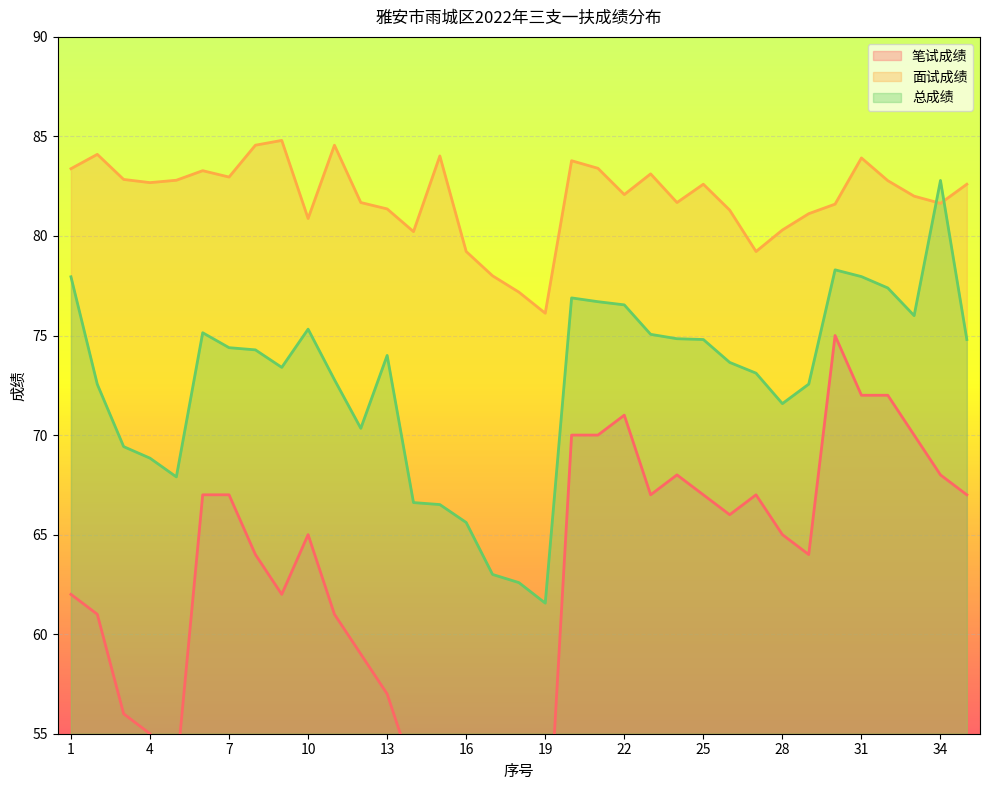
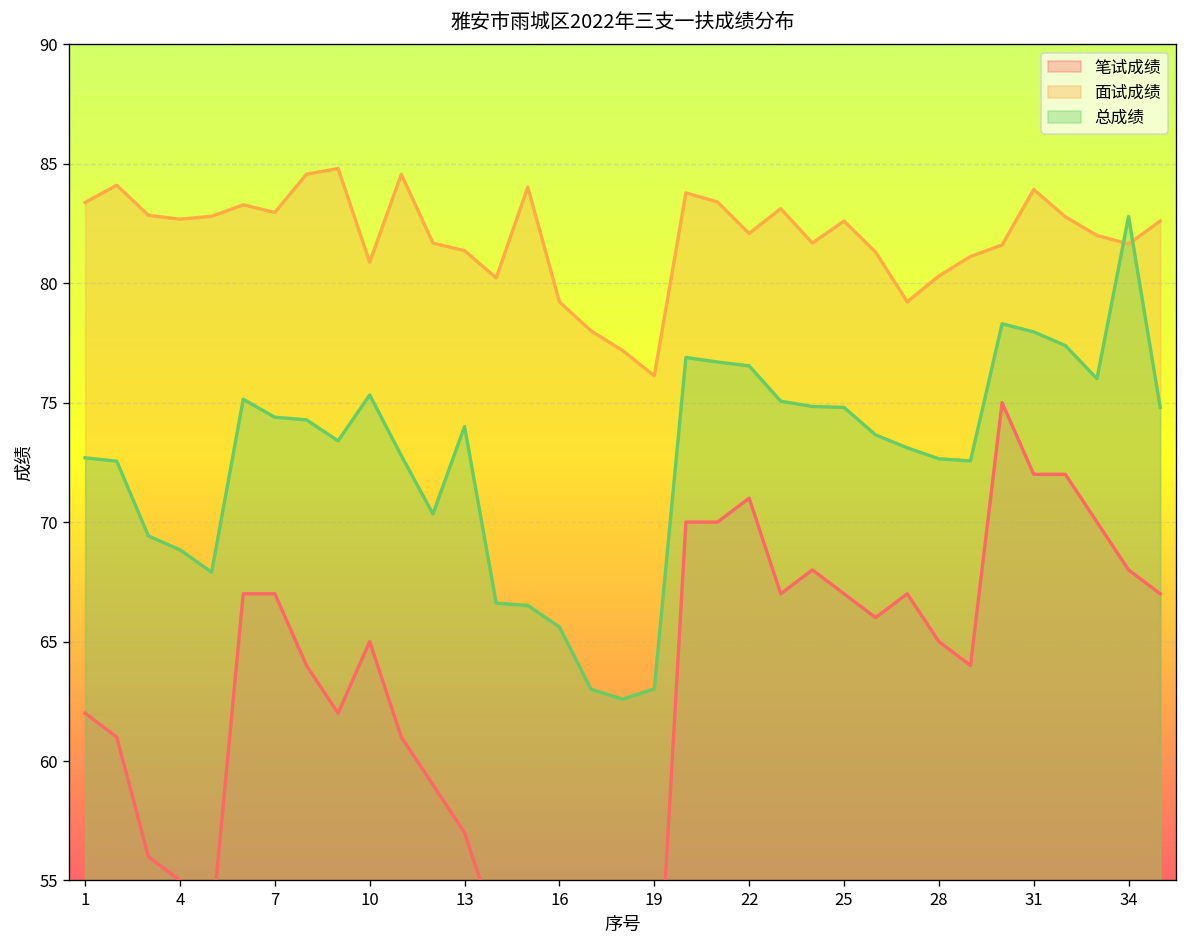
总成绩, 1: 78.0 -> 72.7
总成绩, 19: 61.6 -> 63.0
总成绩, 28: 71.6 -> 72.7
